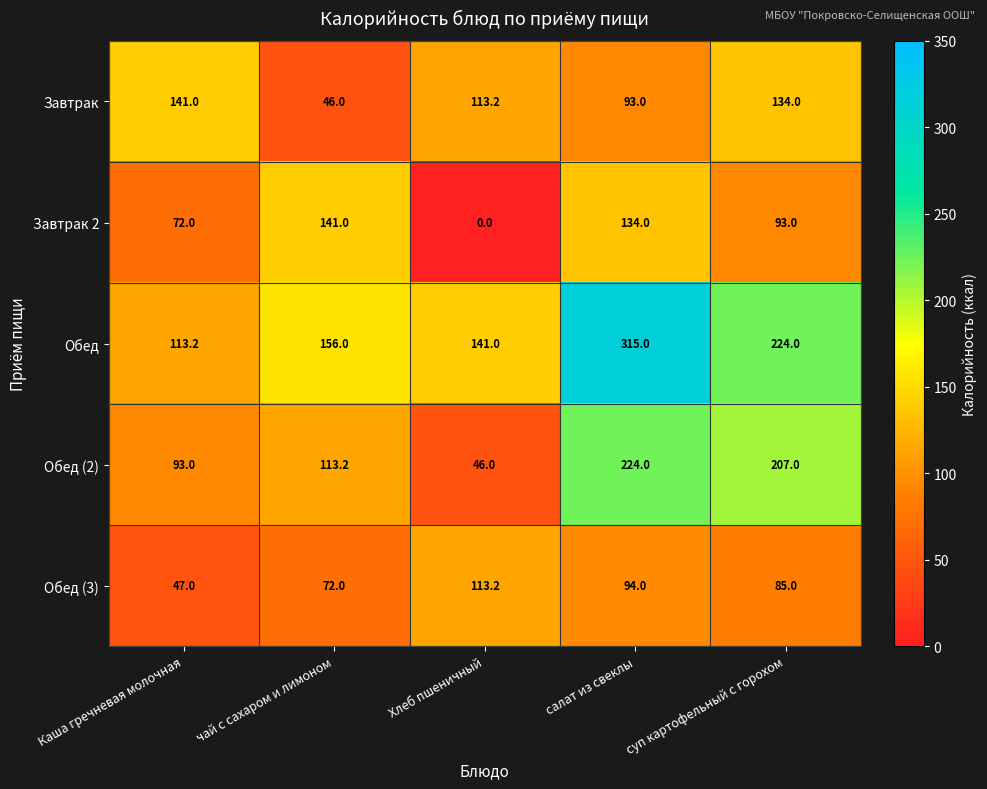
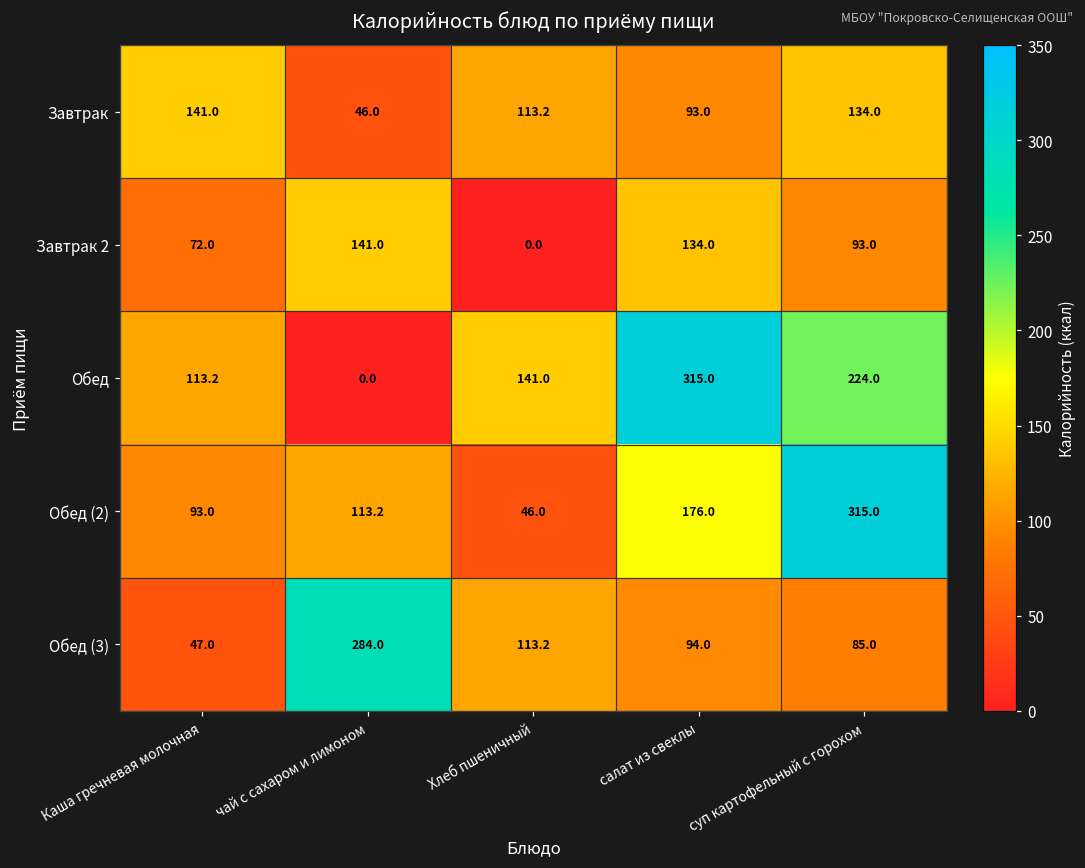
Обед, чай с сахаром и лимоном: 156.0 -> 0.0
Обед (2), салат из свеклы: 224.0 -> 176.0
Обед (2), суп картофельный с горохом: 207.0 -> 315.0
Обед (3), чай с сахаром и лимоном: 72.0 -> 284.0
